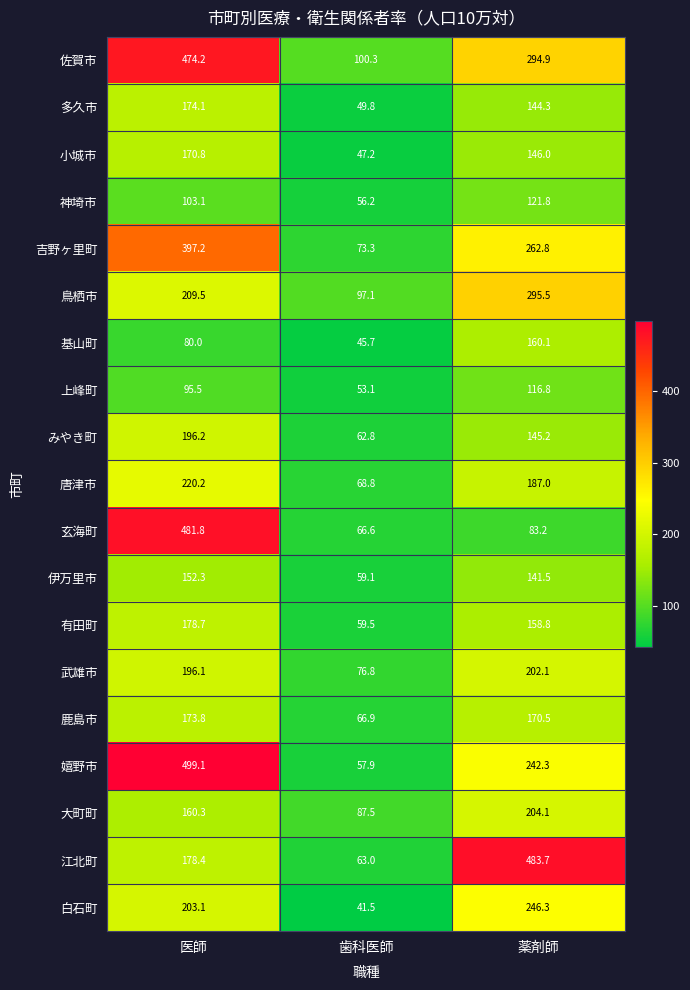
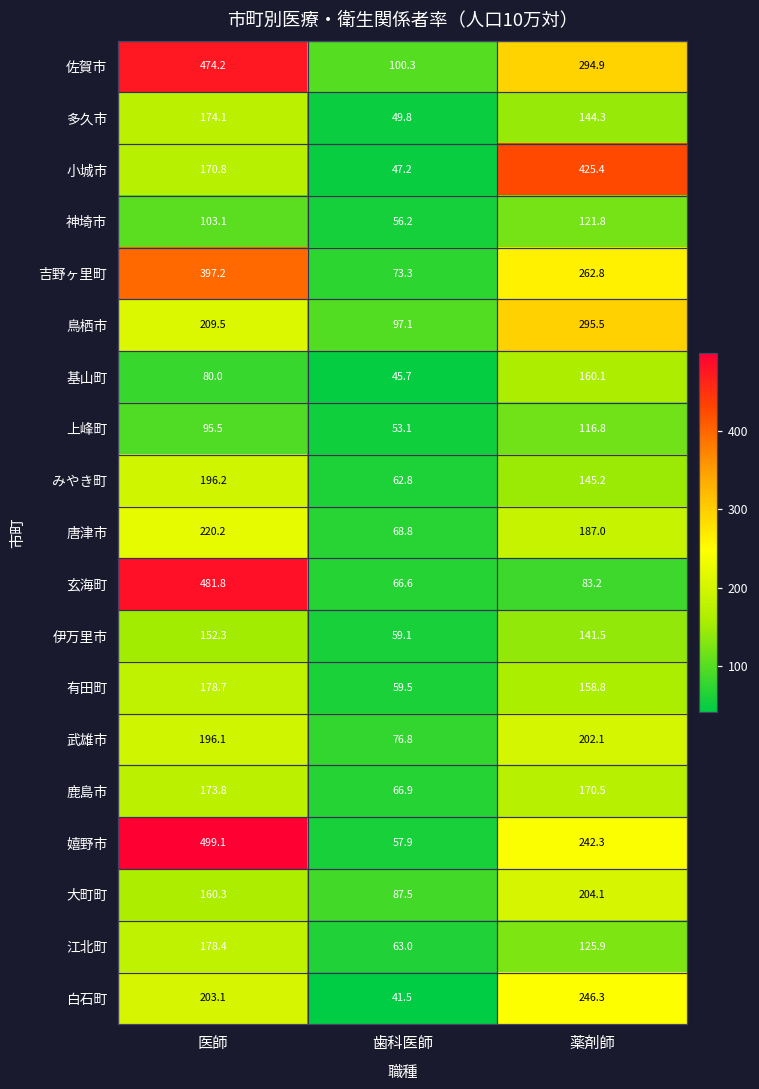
小城市, 薬剤師: 146.0 -> 425.4
江北町, 薬剤師: 483.7 -> 125.9
